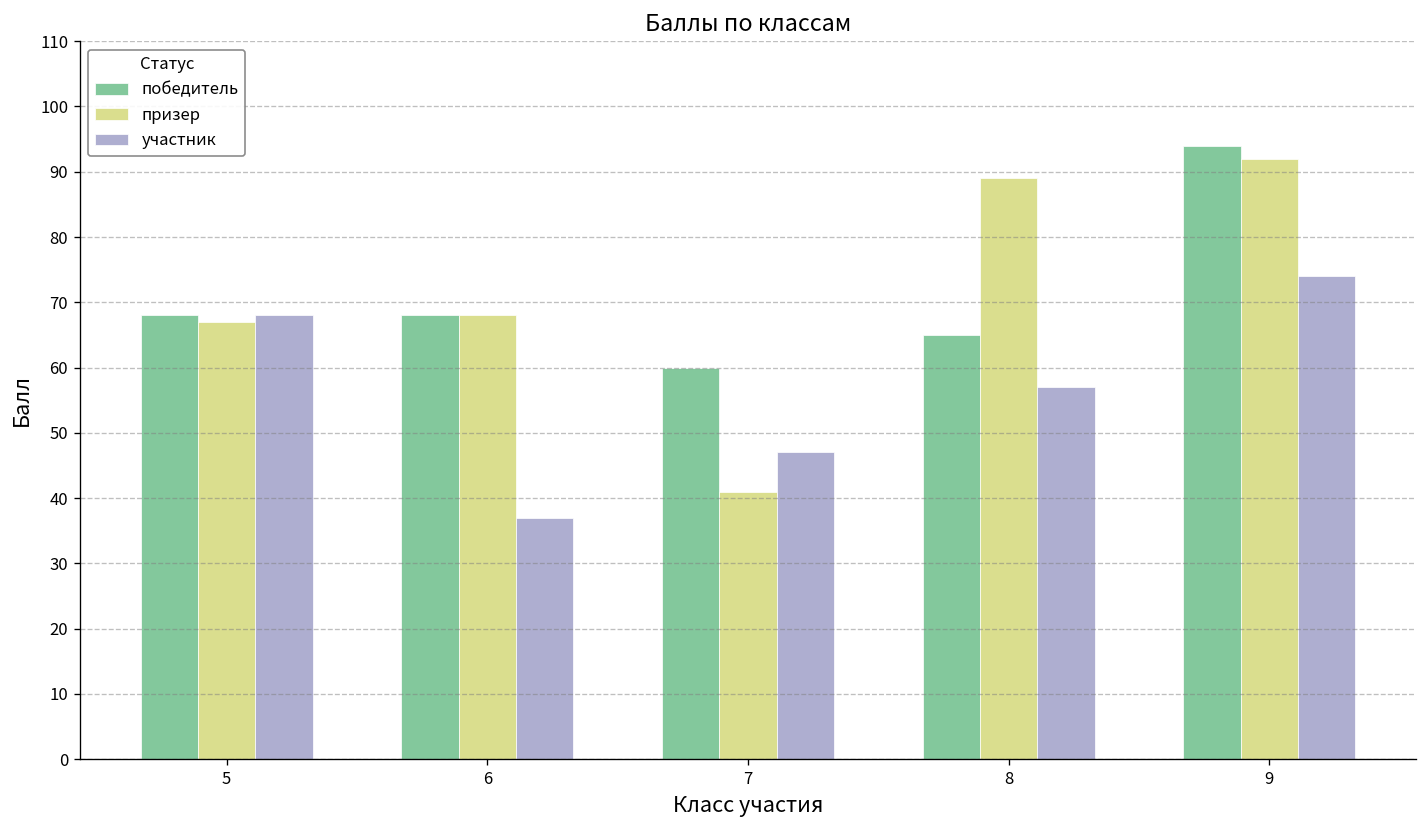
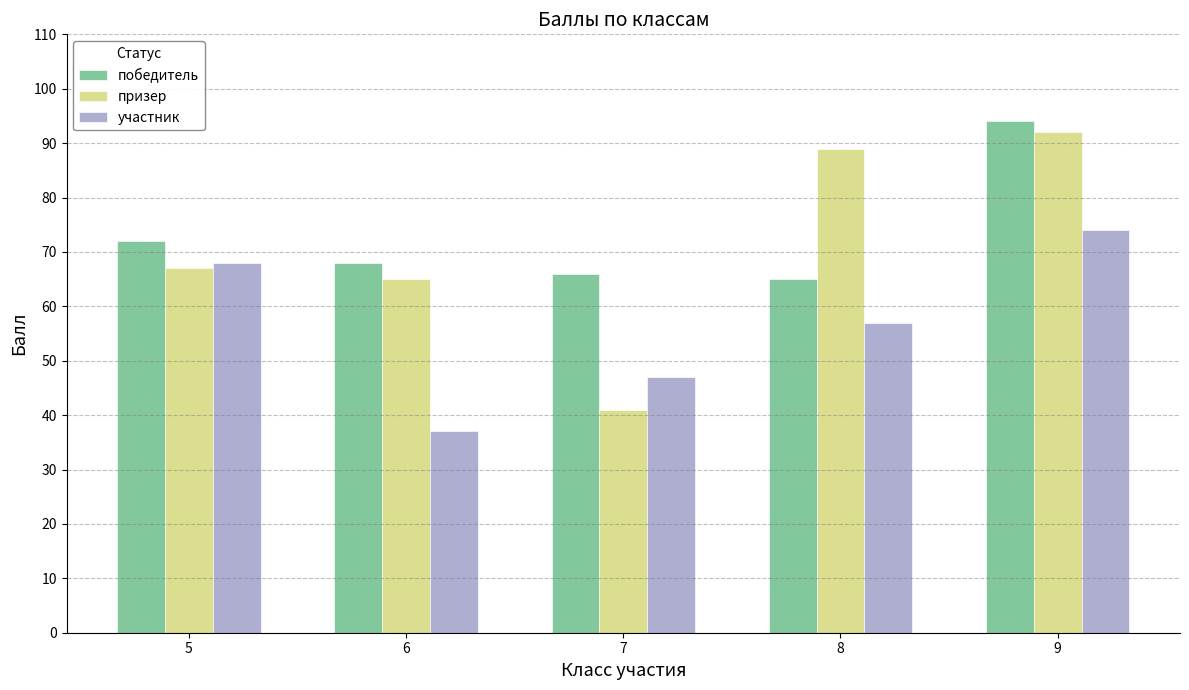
победитель, 5: 68 -> 72
призер, 6: 68 -> 65
победитель, 7: 60 -> 66
